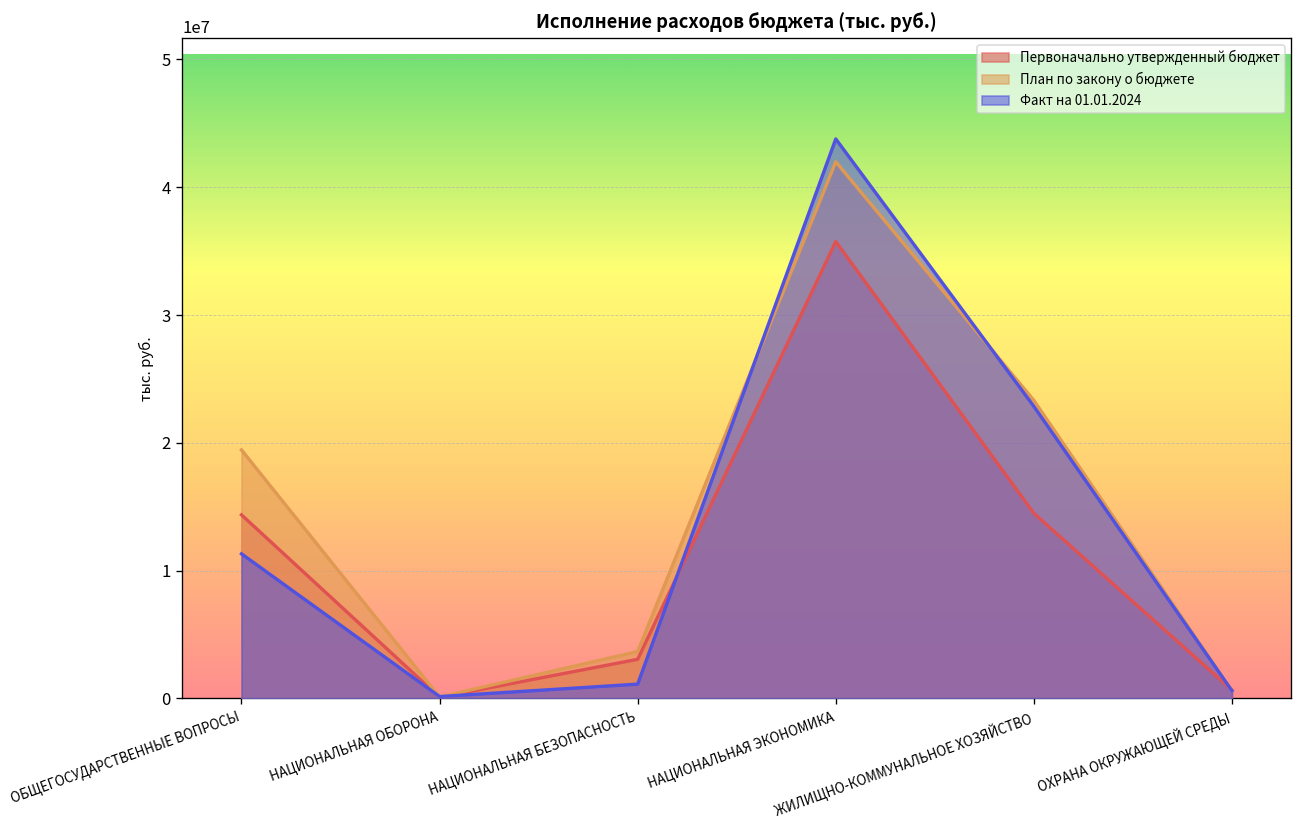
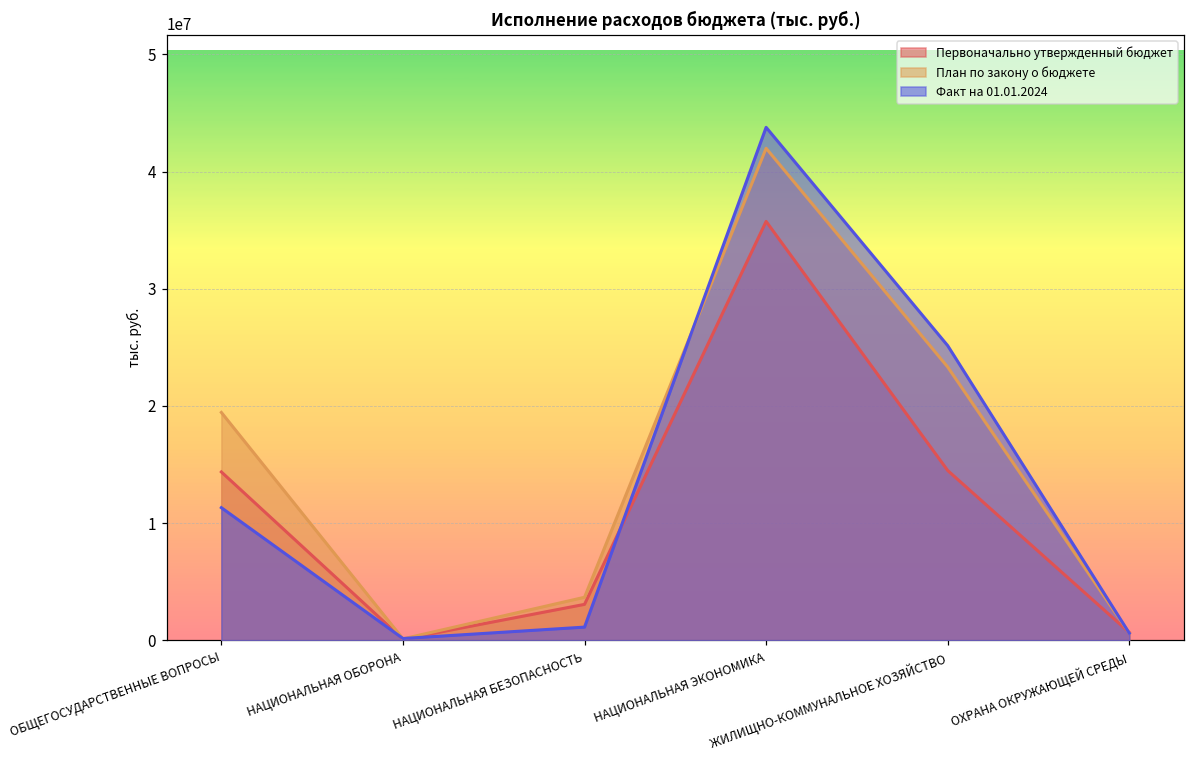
Факт на 01.01.2024, ЖИЛИЩНО-КОММУНАЛЬНОЕ ХОЗЯЙСТВО: 22800000 -> 25100000
